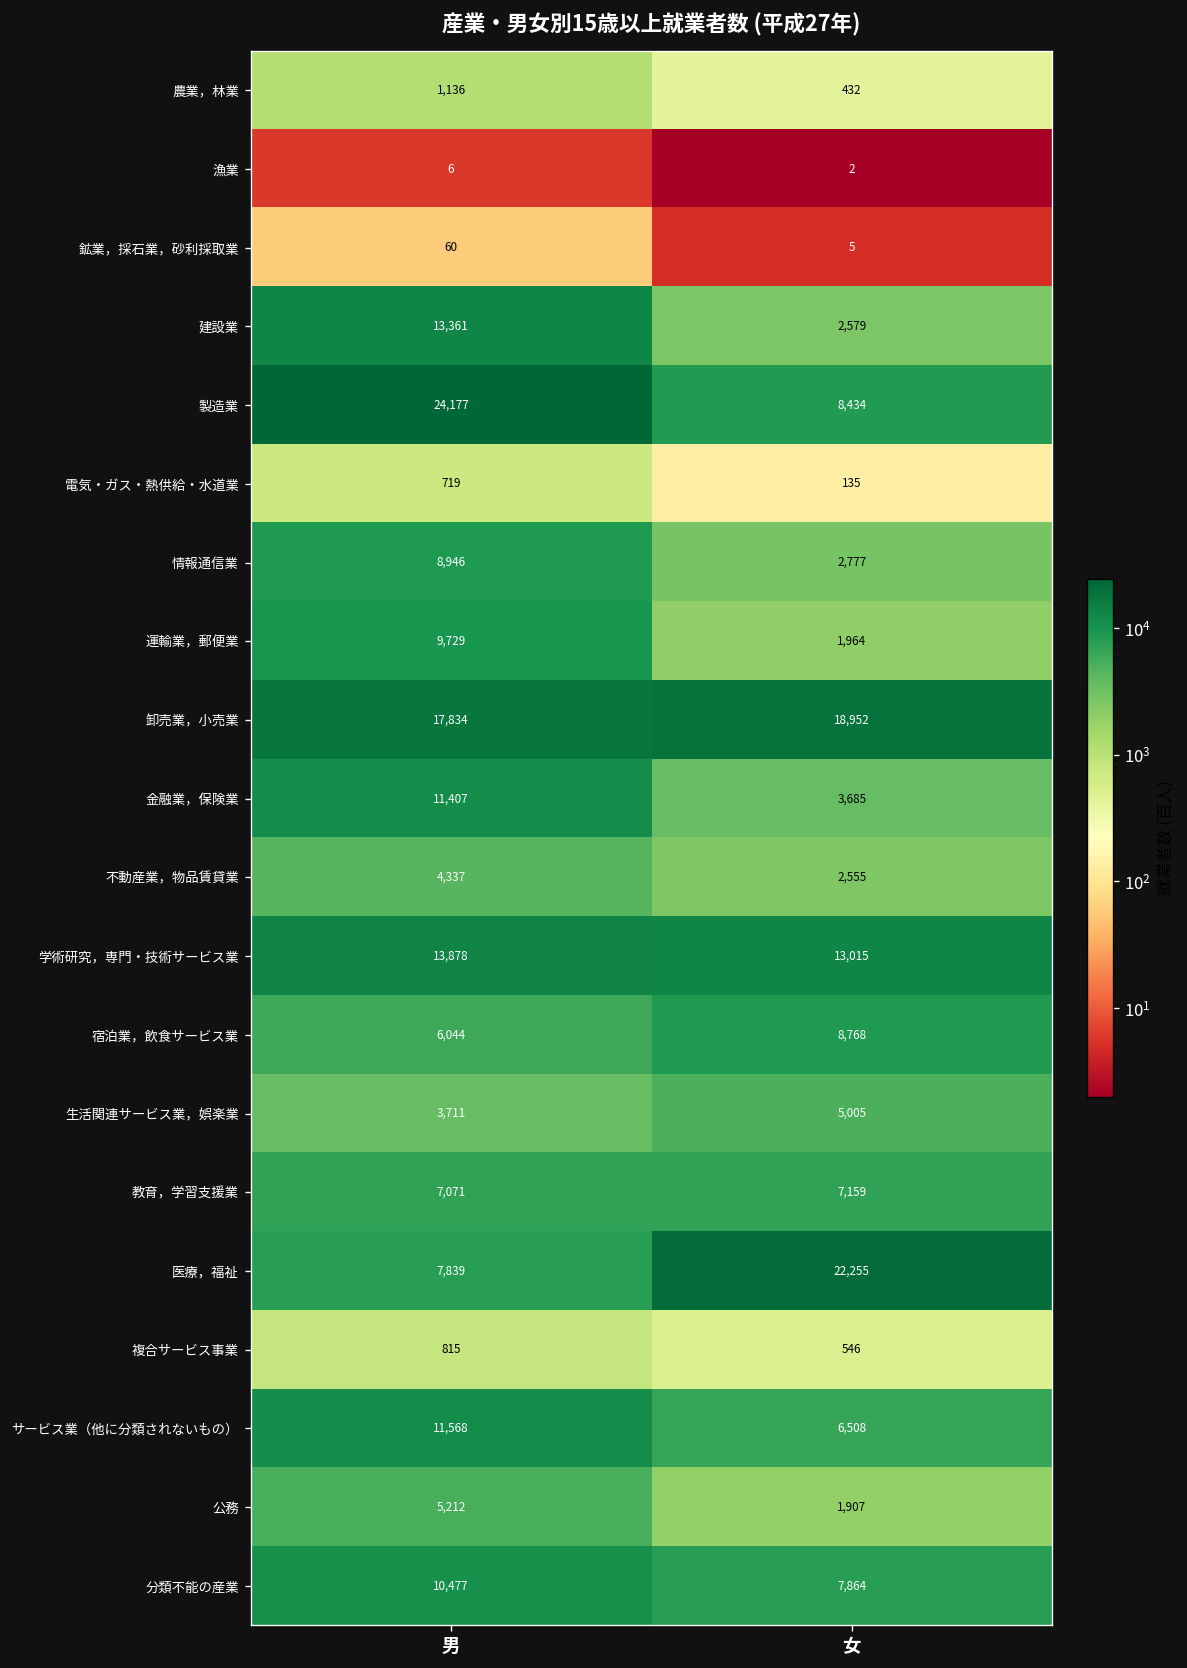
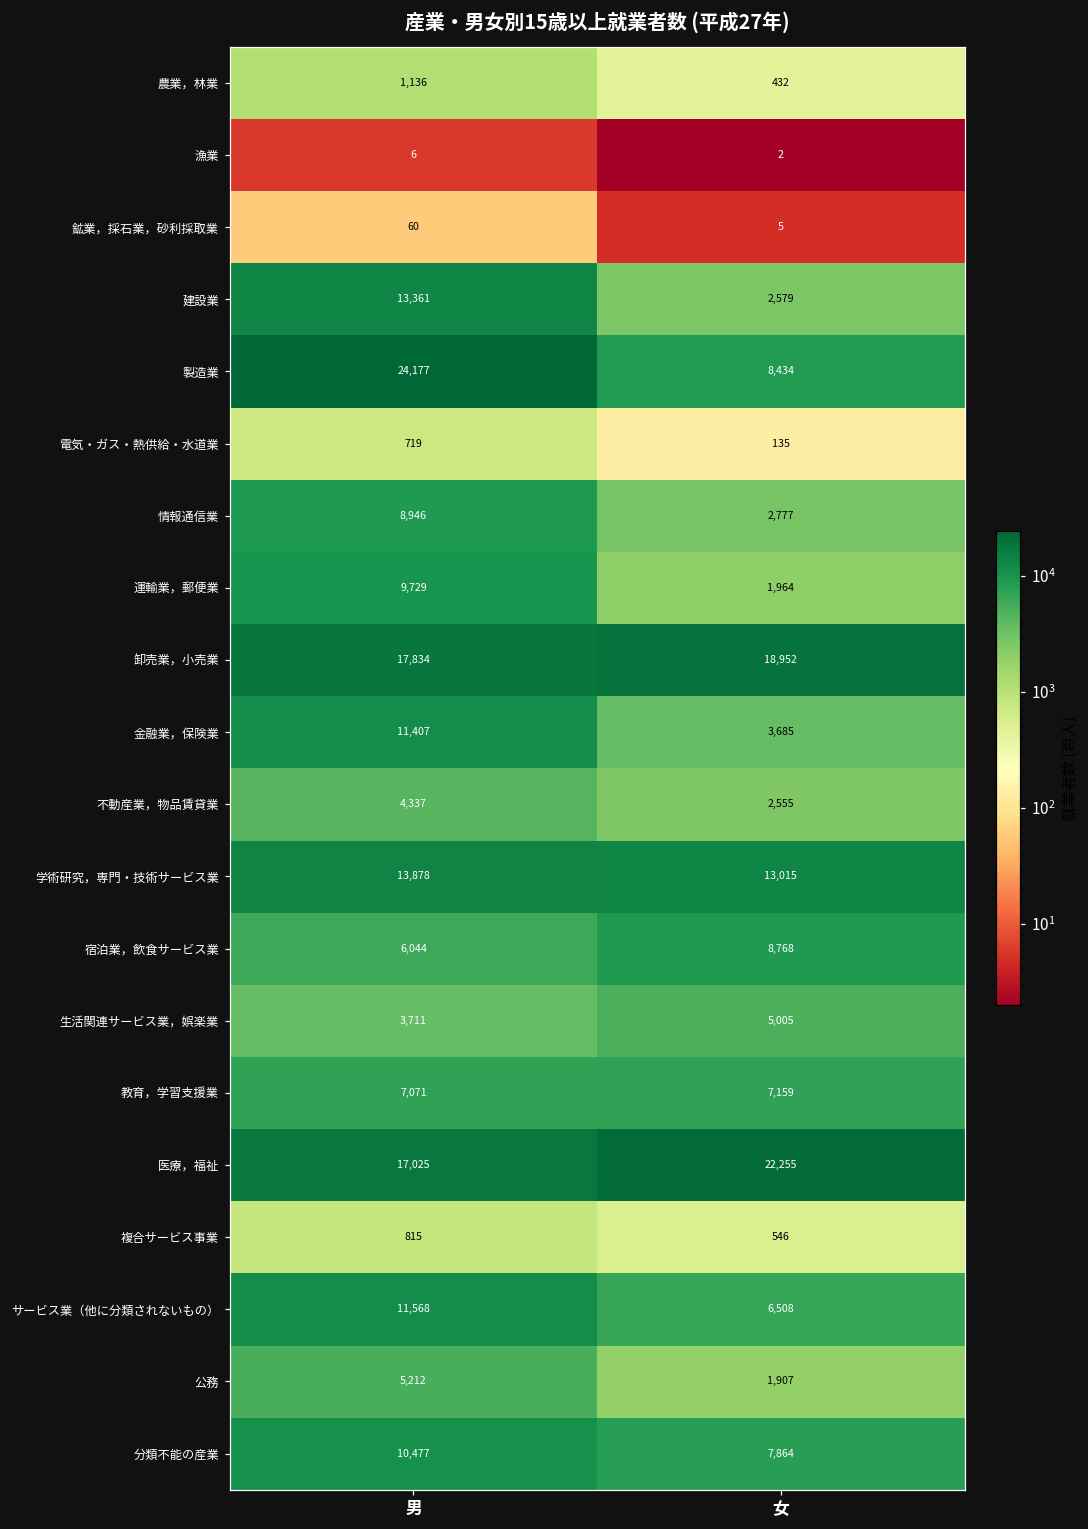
医療，福祉, 男: 7,839 -> 17,025
